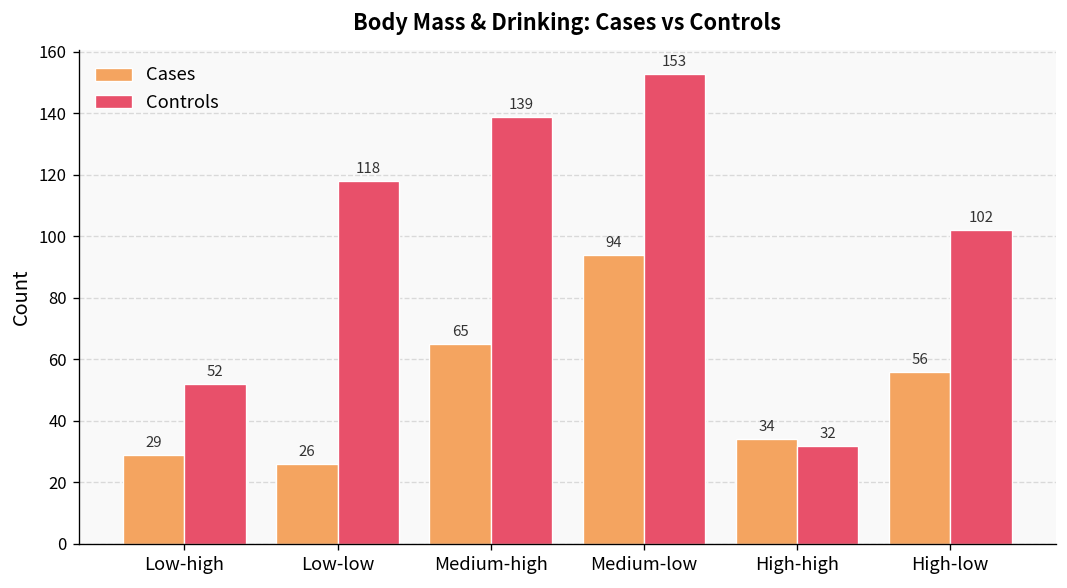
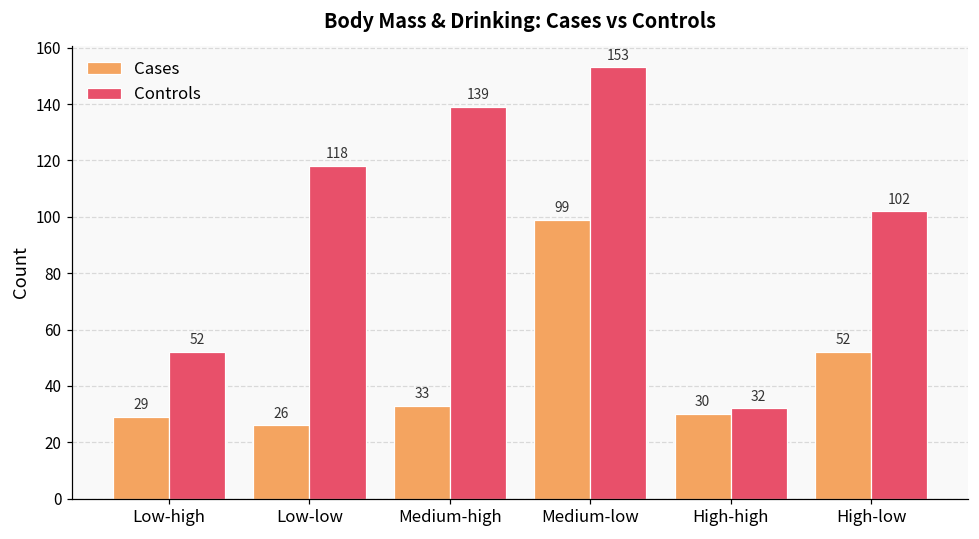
Cases, Medium-high: 65 -> 33
Cases, Medium-low: 94 -> 99
Cases, High-high: 34 -> 30
Cases, High-low: 56 -> 52
